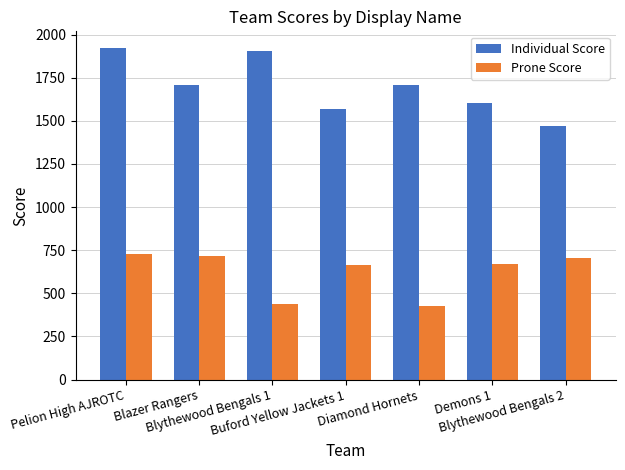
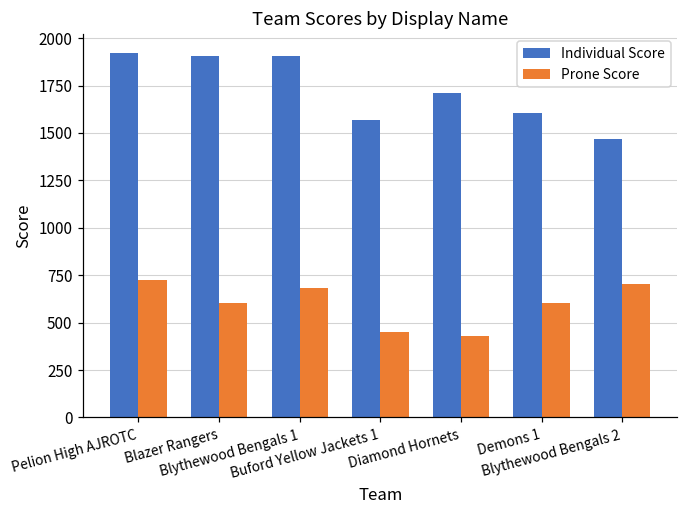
Individual Score, Blazer Rangers: 1710 -> 1900
Prone Score, Blazer Rangers: 720 -> 600
Prone Score, Blythewood Bengals 1: 440 -> 680
Prone Score, Buford Yellow Jackets 1: 670 -> 450
Prone Score, Demons 1: 670 -> 600
